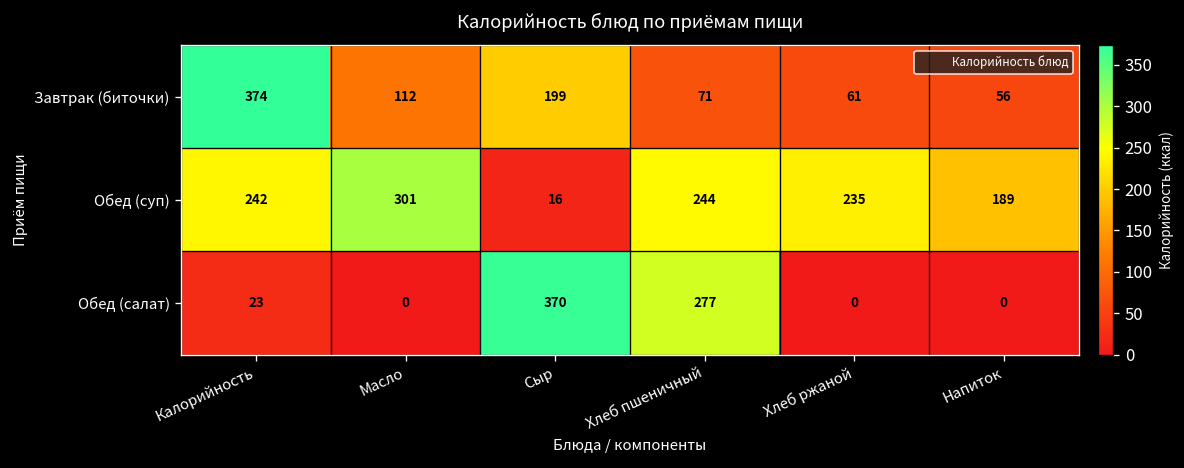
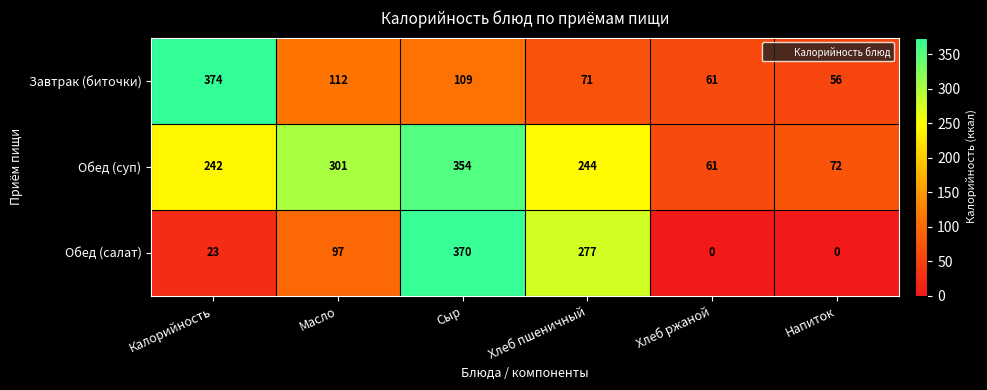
Завтрак (биточки), Сыр: 199 -> 109
Обед (суп), Сыр: 16 -> 354
Обед (суп), Хлеб ржаной: 235 -> 61
Обед (суп), Напиток: 189 -> 72
Обед (салат), Масло: 0 -> 97
